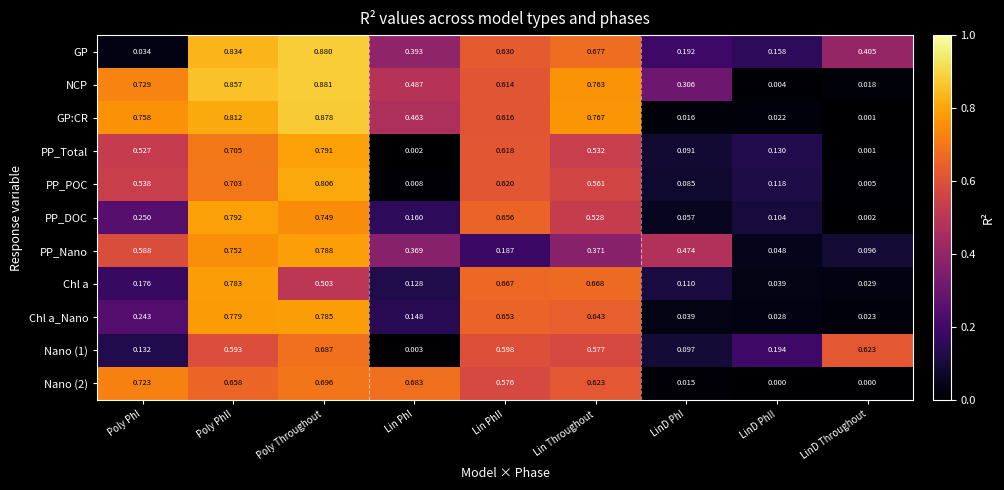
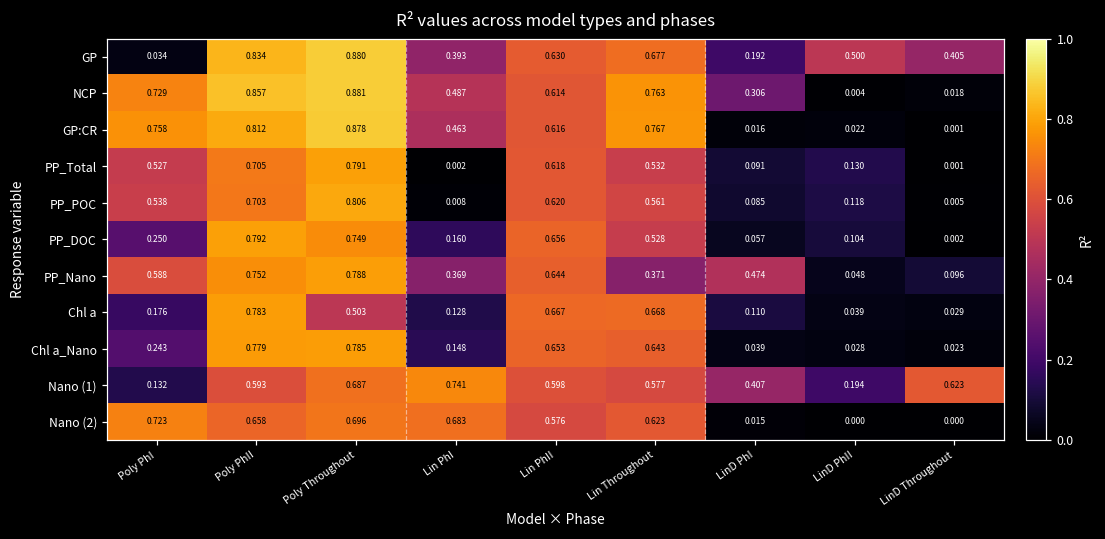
GP, LinD PhII: 0.158 -> 0.500
PP_Nano, Lin PhII: 0.187 -> 0.644
Nano (1), Lin PhI: 0.003 -> 0.741
Nano (1), LinD PhI: 0.097 -> 0.407
